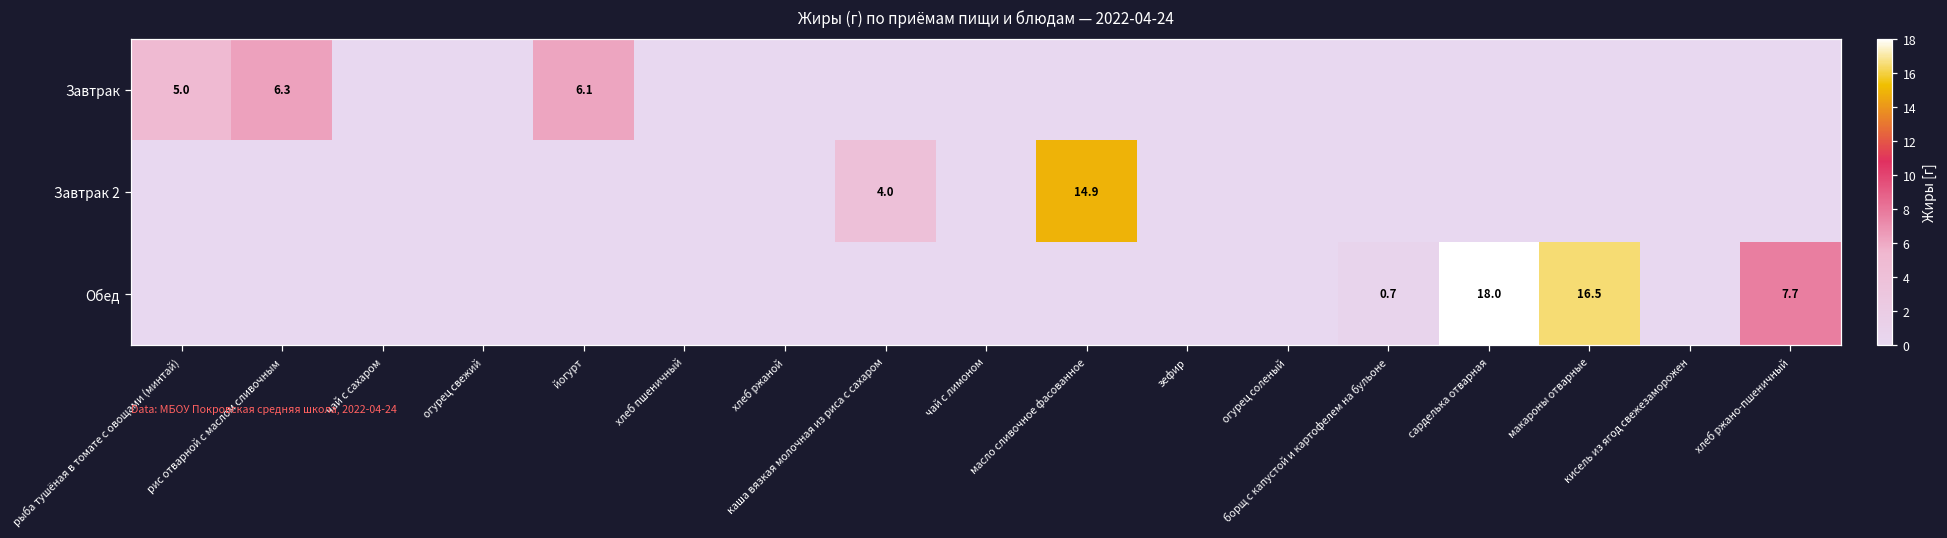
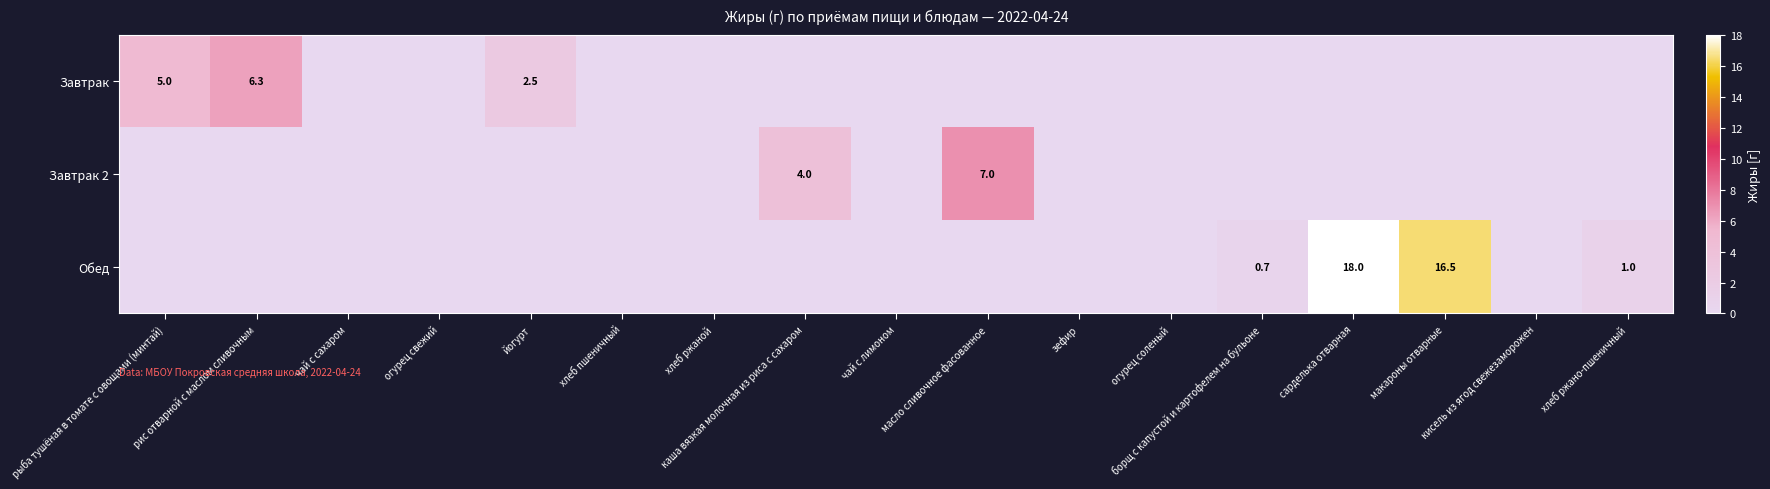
Завтрак, йогурт: 6.1 -> 2.5
Завтрак 2, масло сливочное фасованное: 14.9 -> 7.0
Обед, хлеб ржано-пшеничный: 7.7 -> 1.0
